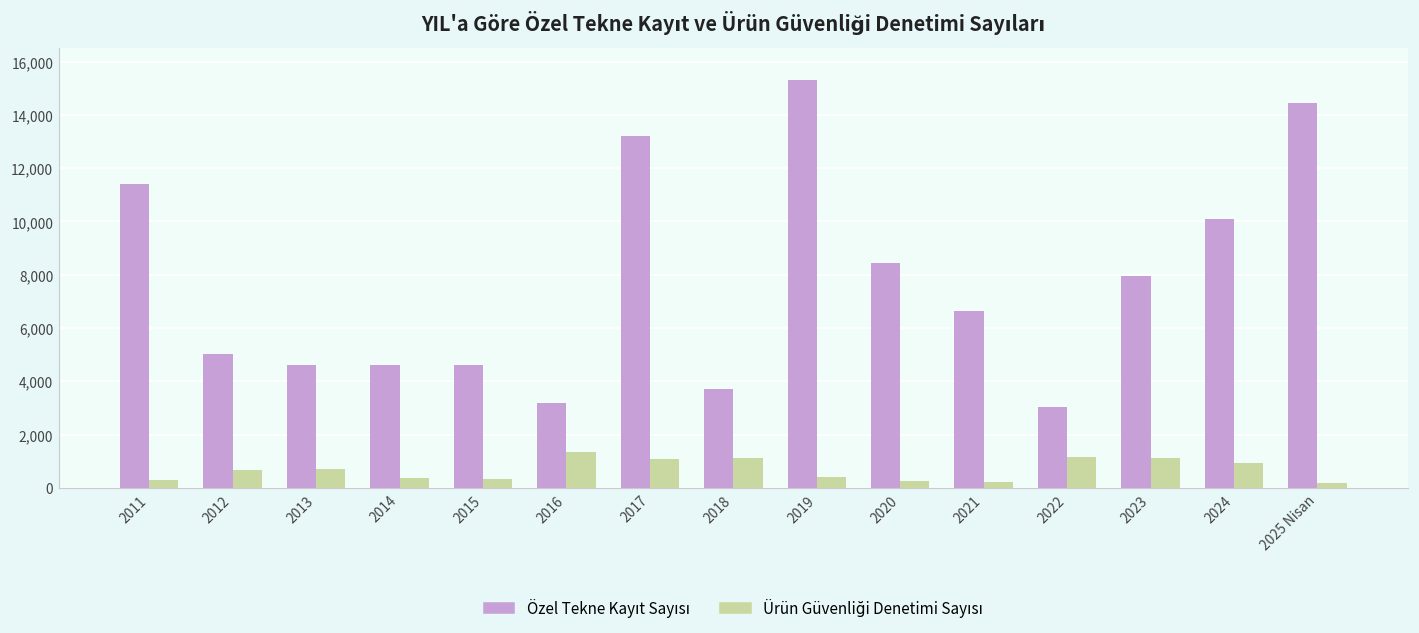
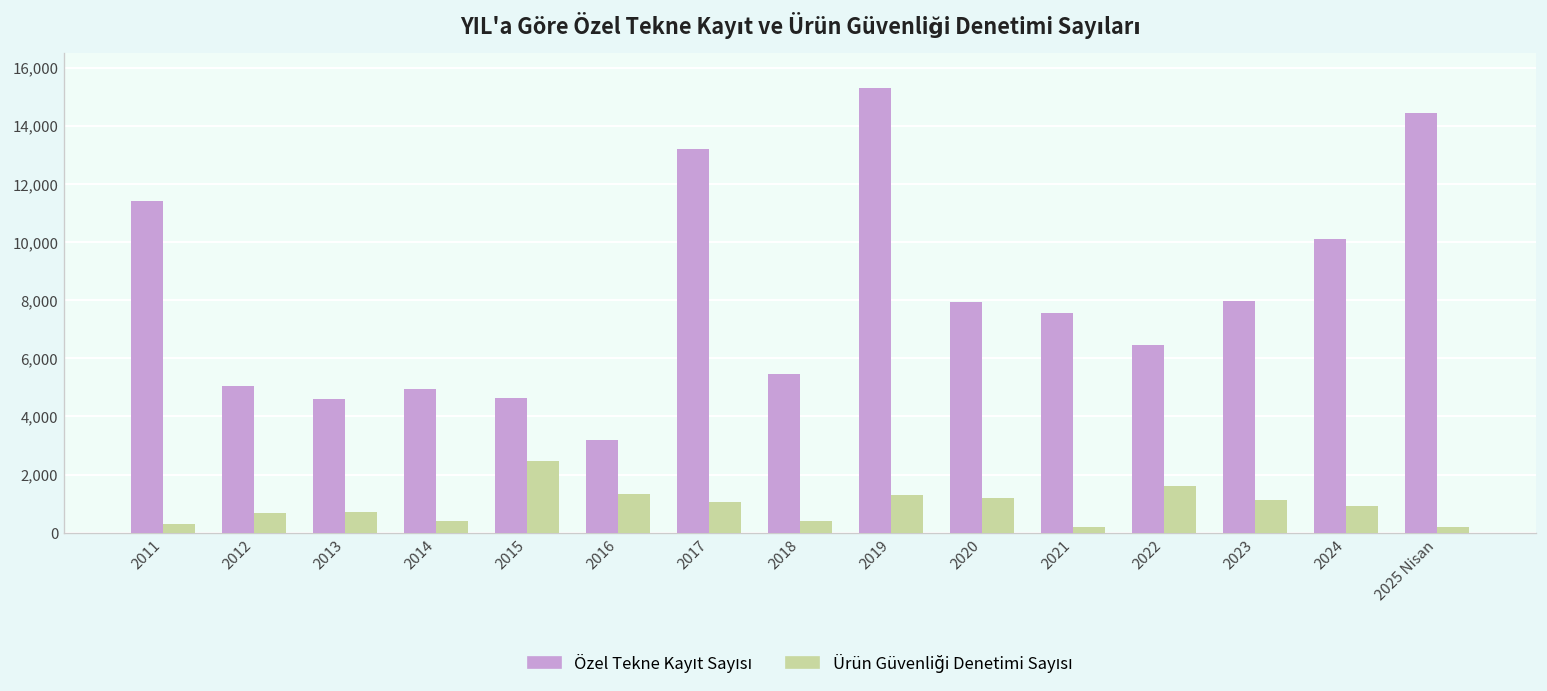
Özel Tekne Kayıt Sayısı, 2014: 4,600 -> 5,000
Ürün Güvenliği Denetimi Sayısı, 2015: 300 -> 2,500
Özel Tekne Kayıt Sayısı, 2018: 3,700 -> 5,500
Ürün Güvenliği Denetimi Sayısı, 2018: 1,100 -> 400
Ürün Güvenliği Denetimi Sayısı, 2019: 400 -> 1,300
Özel Tekne Kayıt Sayısı, 2020: 8,400 -> 7,900
Ürün Güvenliği Denetimi Sayısı, 2020: 300 -> 1,200
Özel Tekne Kayıt Sayısı, 2021: 6,600 -> 7,500
Özel Tekne Kayıt Sayısı, 2022: 3,000 -> 6,400
Ürün Güvenliği Denetimi Sayısı, 2022: 1,100 -> 1,600
